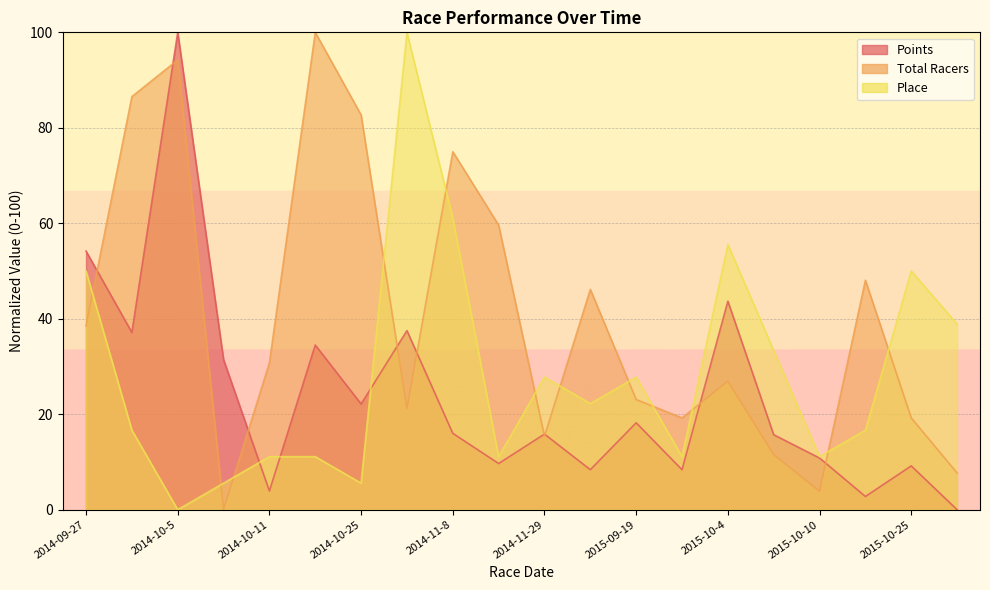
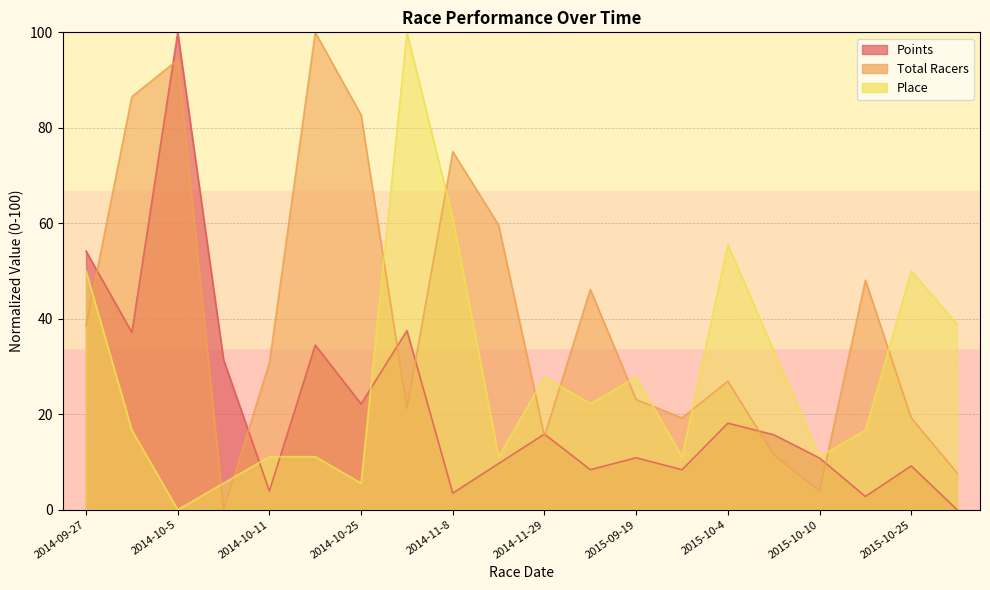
Points, 2014-11-8: 16 -> 3
Points, 2015-09-19: 18 -> 11
Points, 2015-10-4: 44 -> 18
